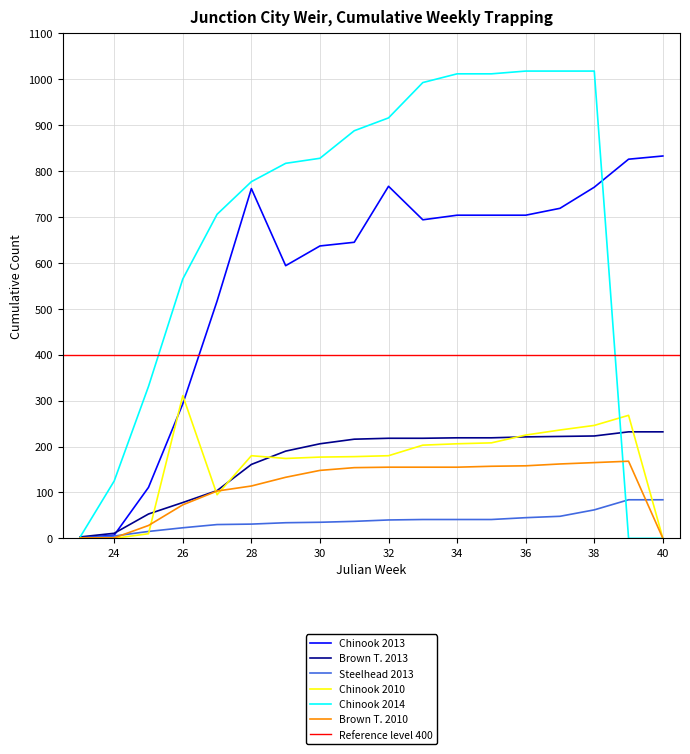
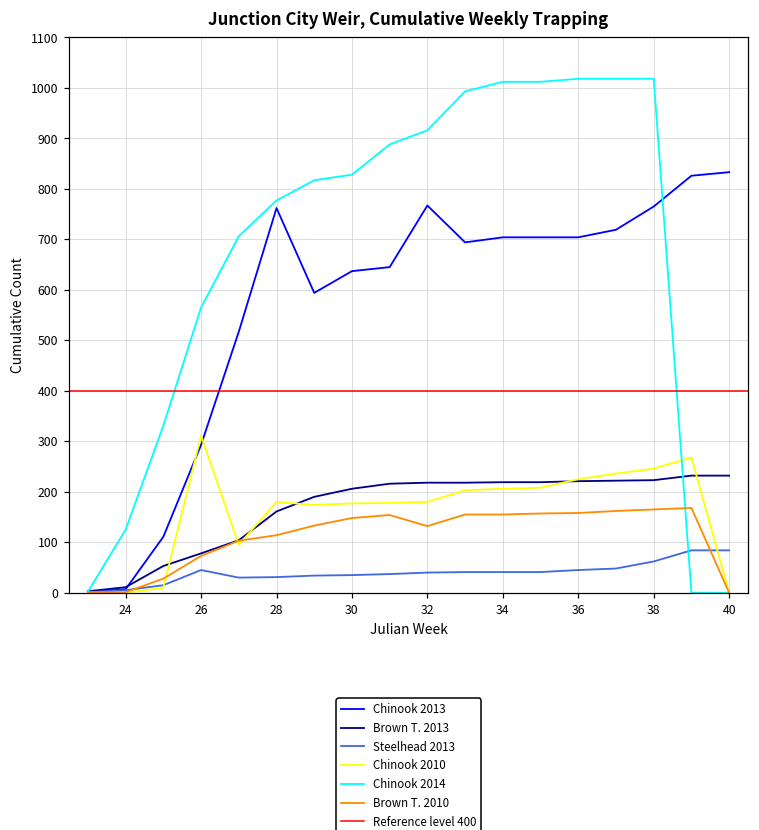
Steelhead 2013, 26: 20 -> 50
Brown T. 2010, 32: 160 -> 130
